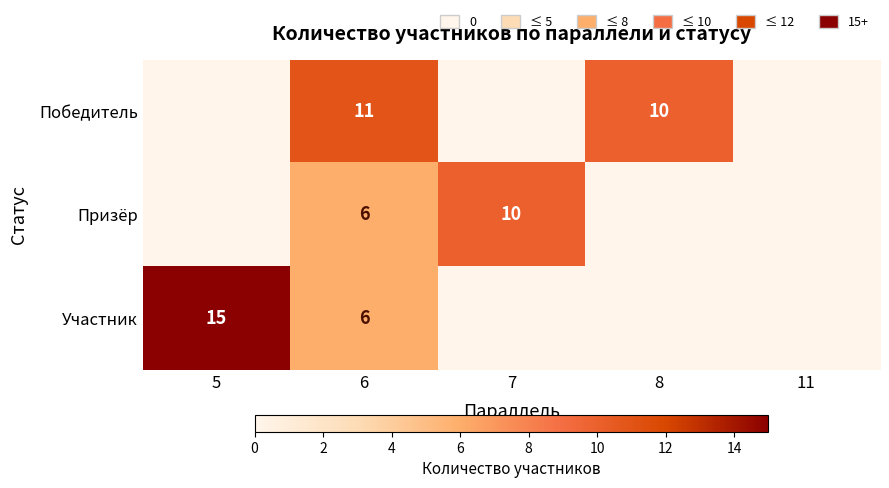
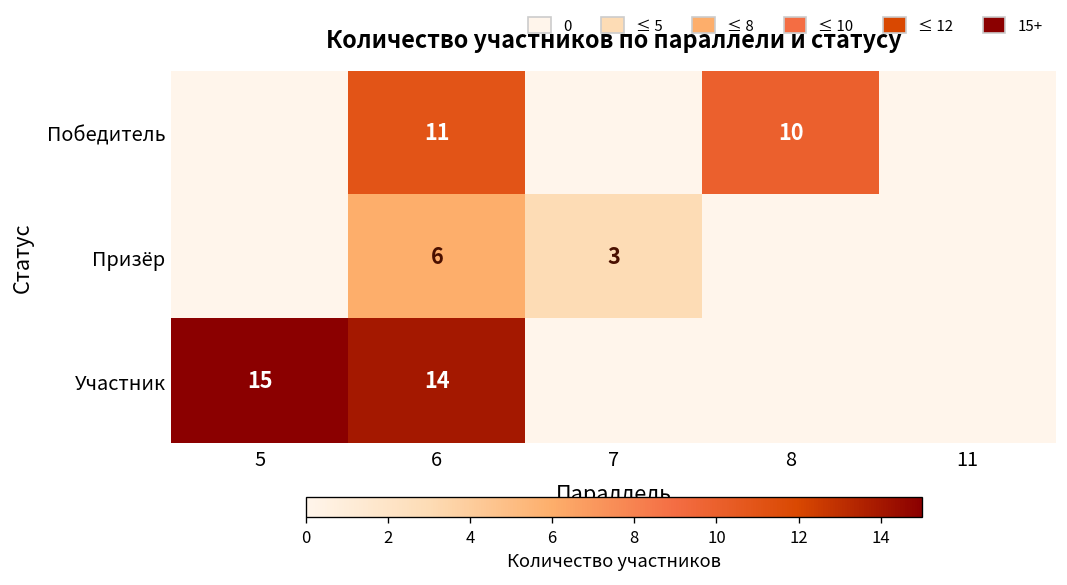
Призёр, 7: 10 -> 3
Участник, 6: 6 -> 14
